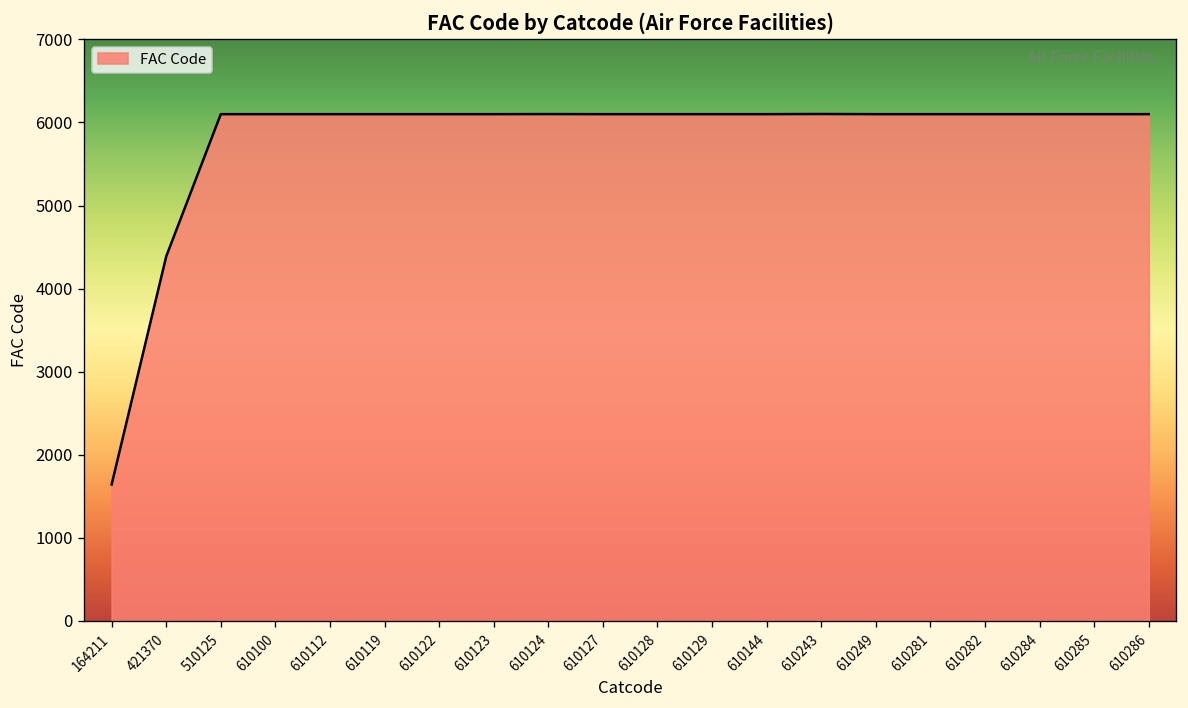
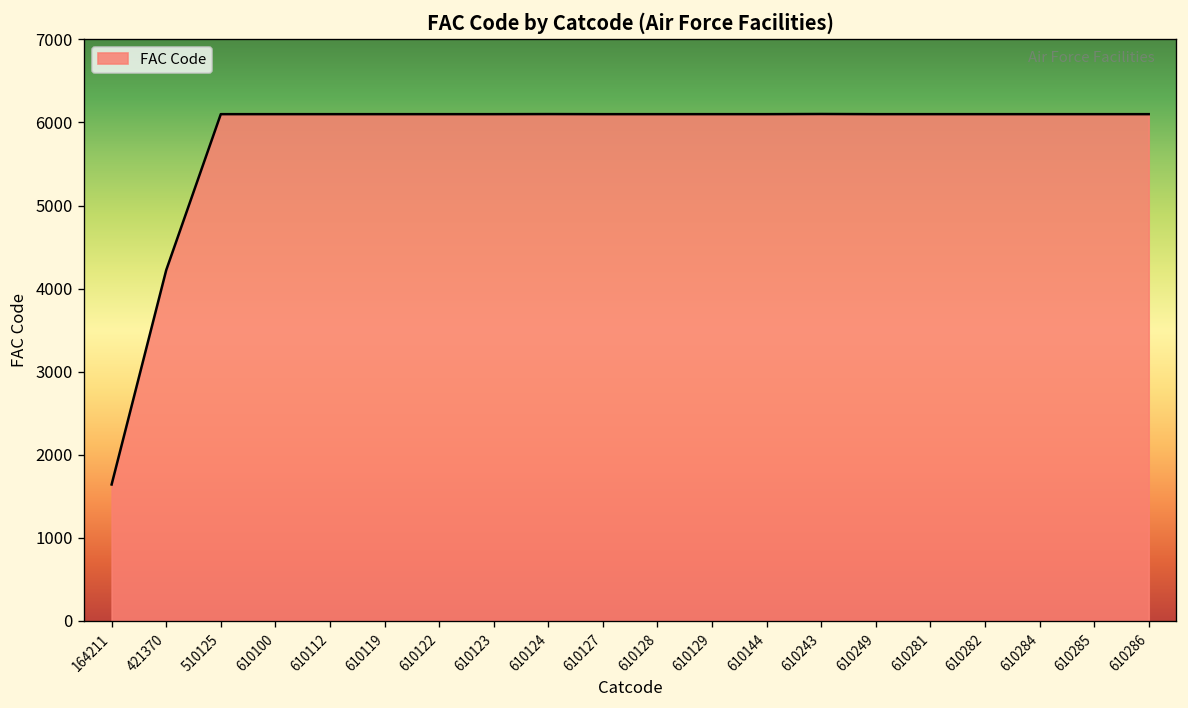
421370: 4400 -> 4200
